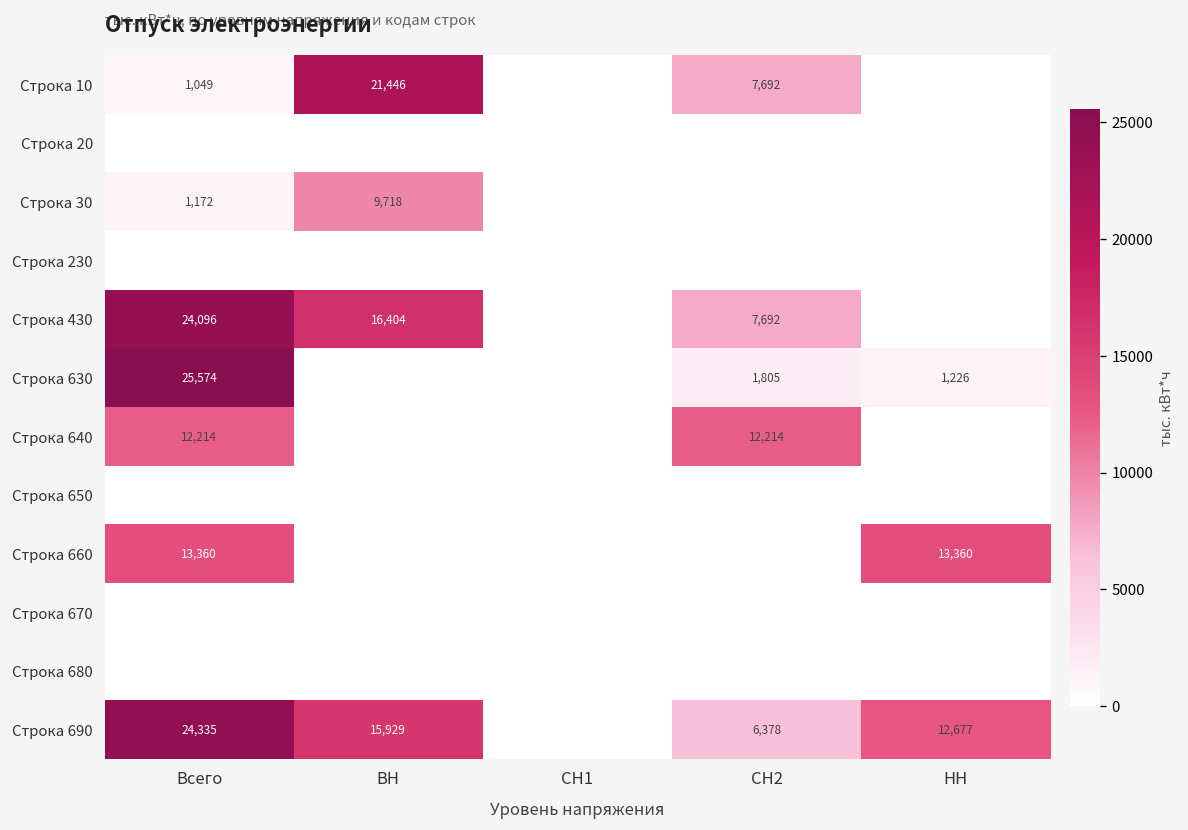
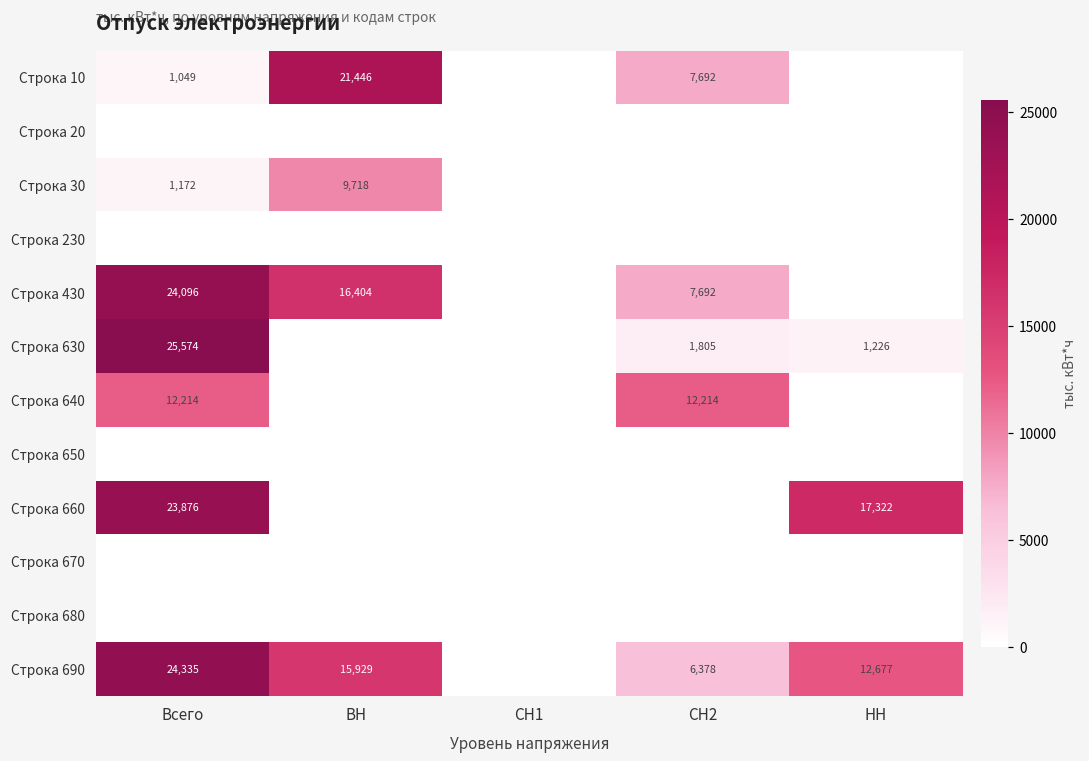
Строка 660, Всего: 13,360 -> 23,876
Строка 660, НН: 13,360 -> 17,322
